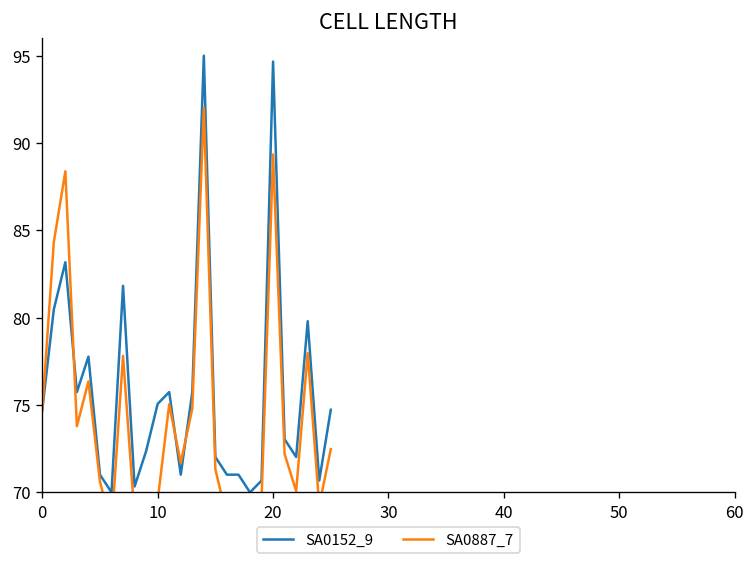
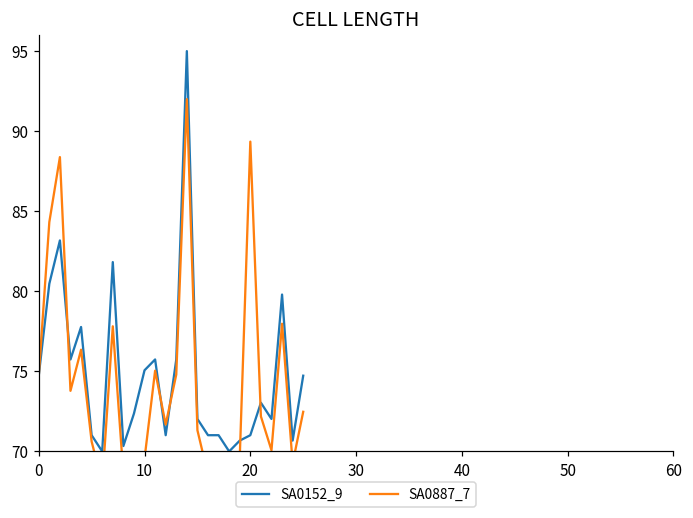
SA0152_9, 20: 94.7 -> 71.0
